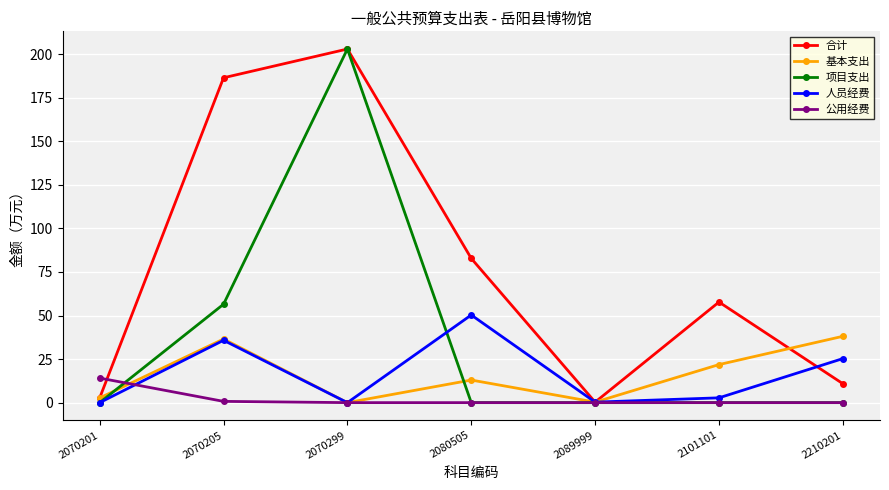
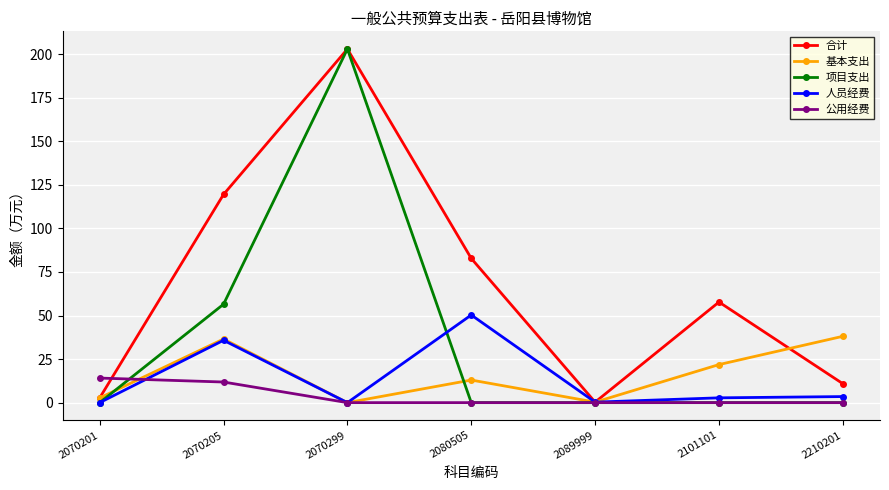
合计, 2070205: 186 -> 120
公用经费, 2070205: 1 -> 12
人员经费, 2210201: 25 -> 3
